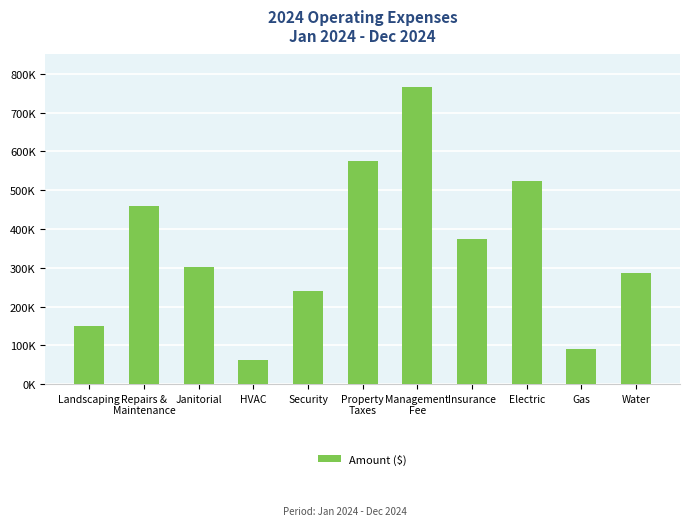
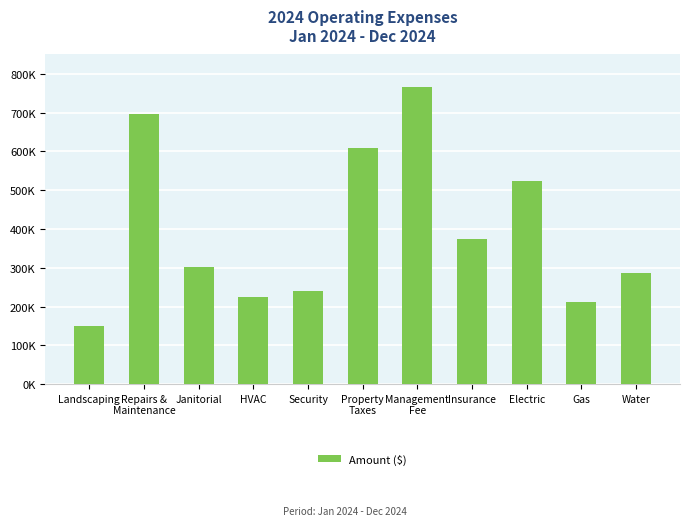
Repairs & Maintenance: 460000 -> 700000
HVAC: 60000 -> 230000
Property Taxes: 580000 -> 610000
Gas: 90000 -> 210000
